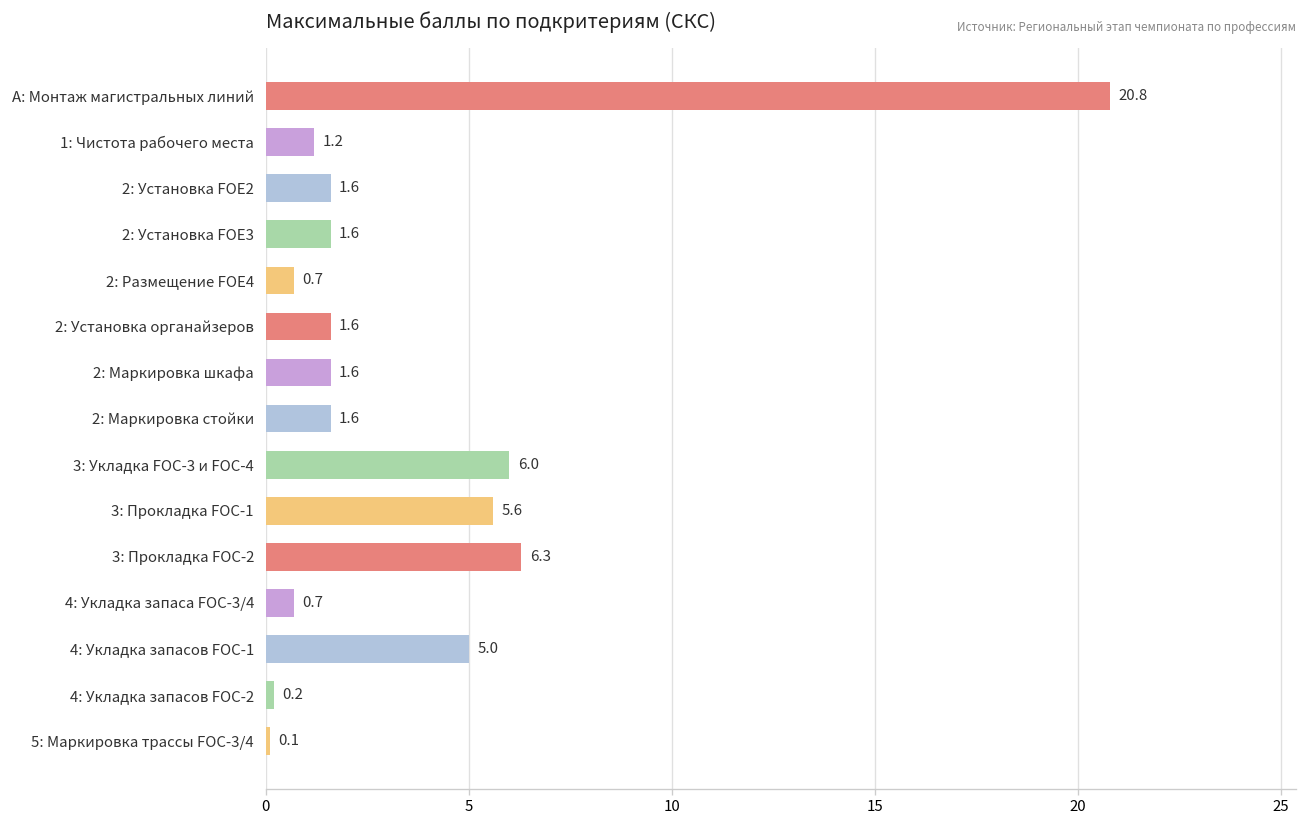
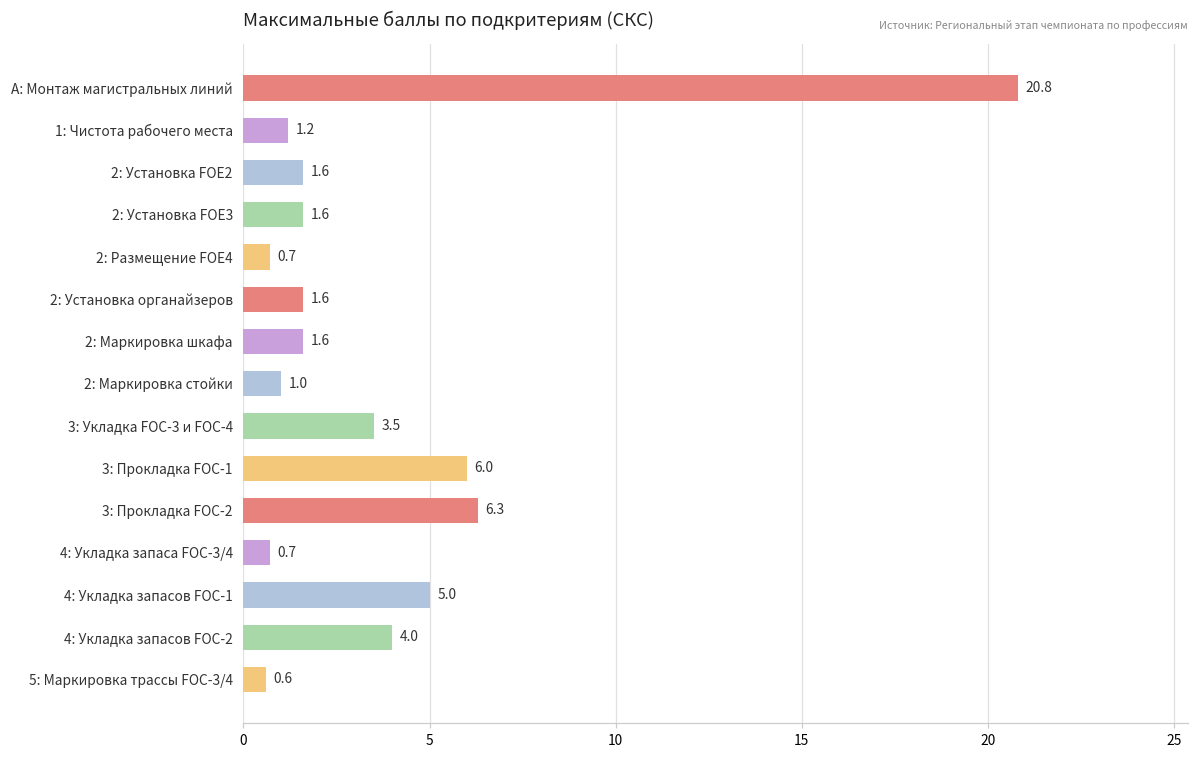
2: Маркировка стойки: 1.6 -> 1.0
3: Укладка FOС-3 и FOС-4: 6.0 -> 3.5
3: Прокладка FOС-1: 5.6 -> 6.0
4: Укладка запасов FOC-2: 0.2 -> 4.0
5: Маркировка трассы FOC-3/4: 0.1 -> 0.6
